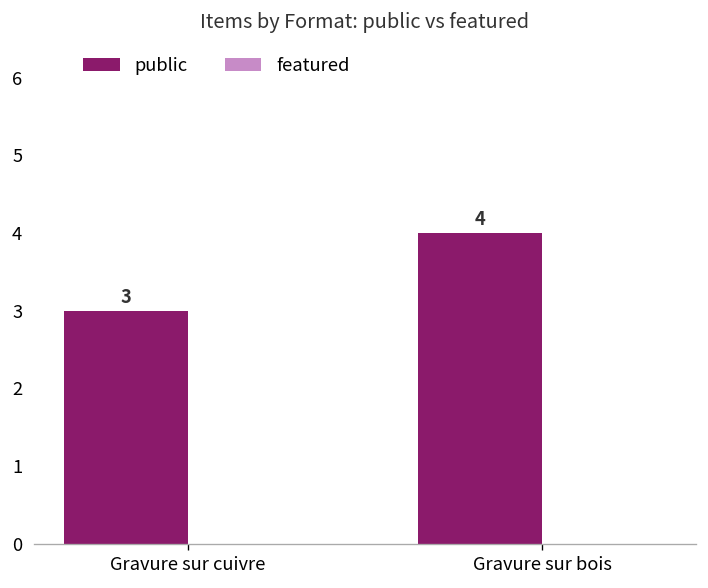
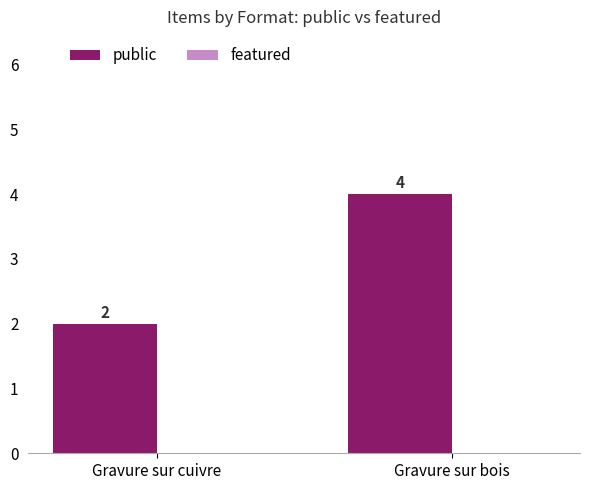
public, Gravure sur cuivre: 3 -> 2
